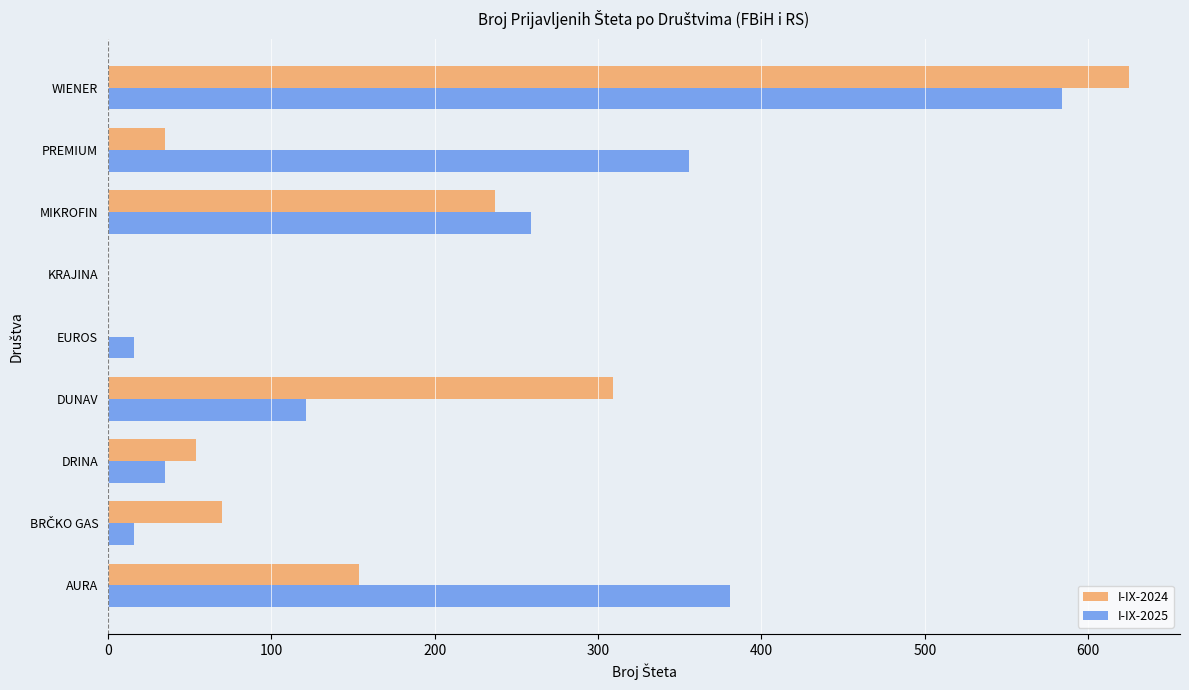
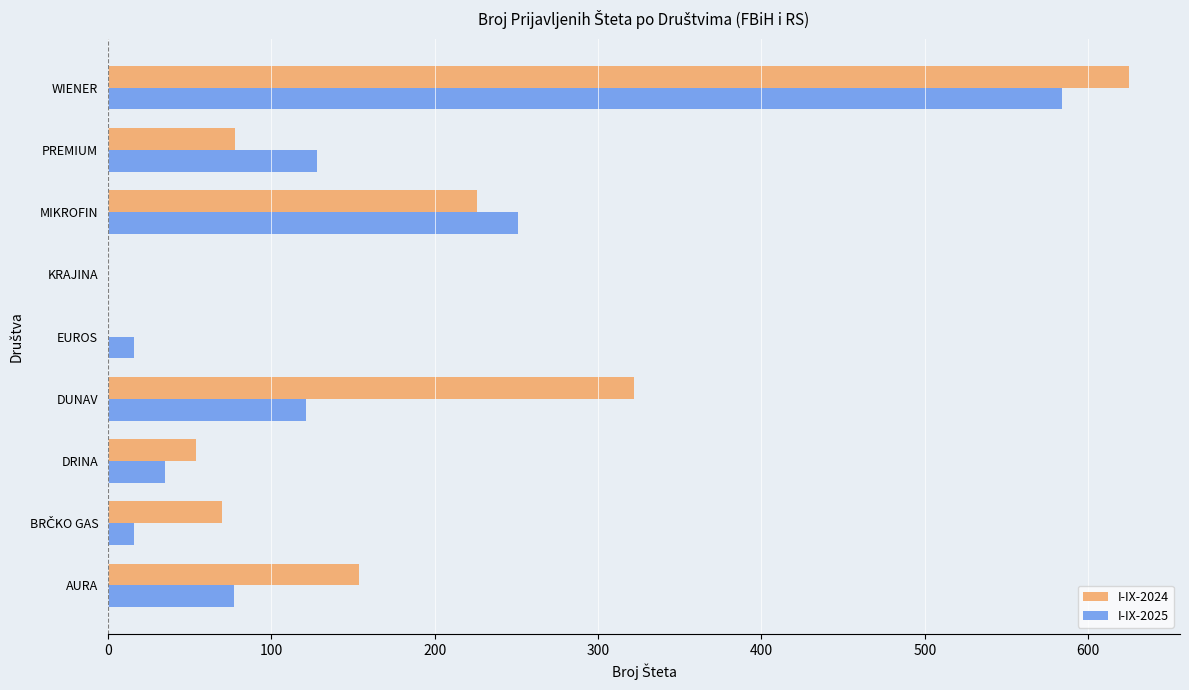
I-IX-2024, PREMIUM: 35 -> 78
I-IX-2025, PREMIUM: 356 -> 128
I-IX-2024, MIKROFIN: 237 -> 226
I-IX-2025, MIKROFIN: 259 -> 251
I-IX-2024, DUNAV: 309 -> 322
I-IX-2025, AURA: 381 -> 77
